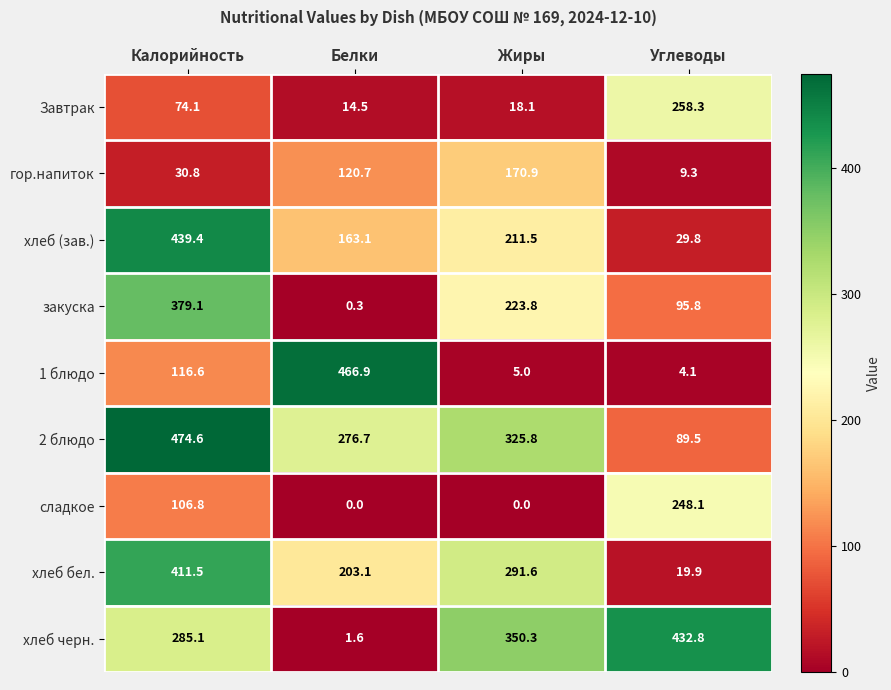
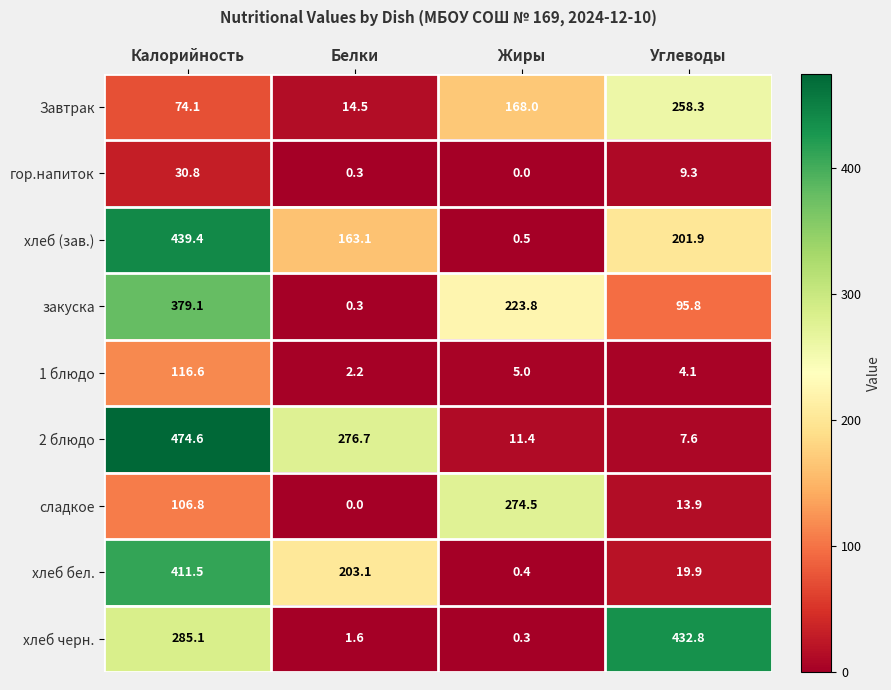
Завтрак, Жиры: 18.1 -> 168.0
гор.напиток, Белки: 120.7 -> 0.3
гор.напиток, Жиры: 170.9 -> 0.0
хлеб (зав.), Жиры: 211.5 -> 0.5
хлеб (зав.), Углеводы: 29.8 -> 201.9
1 блюдо, Белки: 466.9 -> 2.2
2 блюдо, Жиры: 325.8 -> 11.4
2 блюдо, Углеводы: 89.5 -> 7.6
сладкое, Жиры: 0.0 -> 274.5
сладкое, Углеводы: 248.1 -> 13.9
хлеб бел., Жиры: 291.6 -> 0.4
хлеб черн., Жиры: 350.3 -> 0.3
